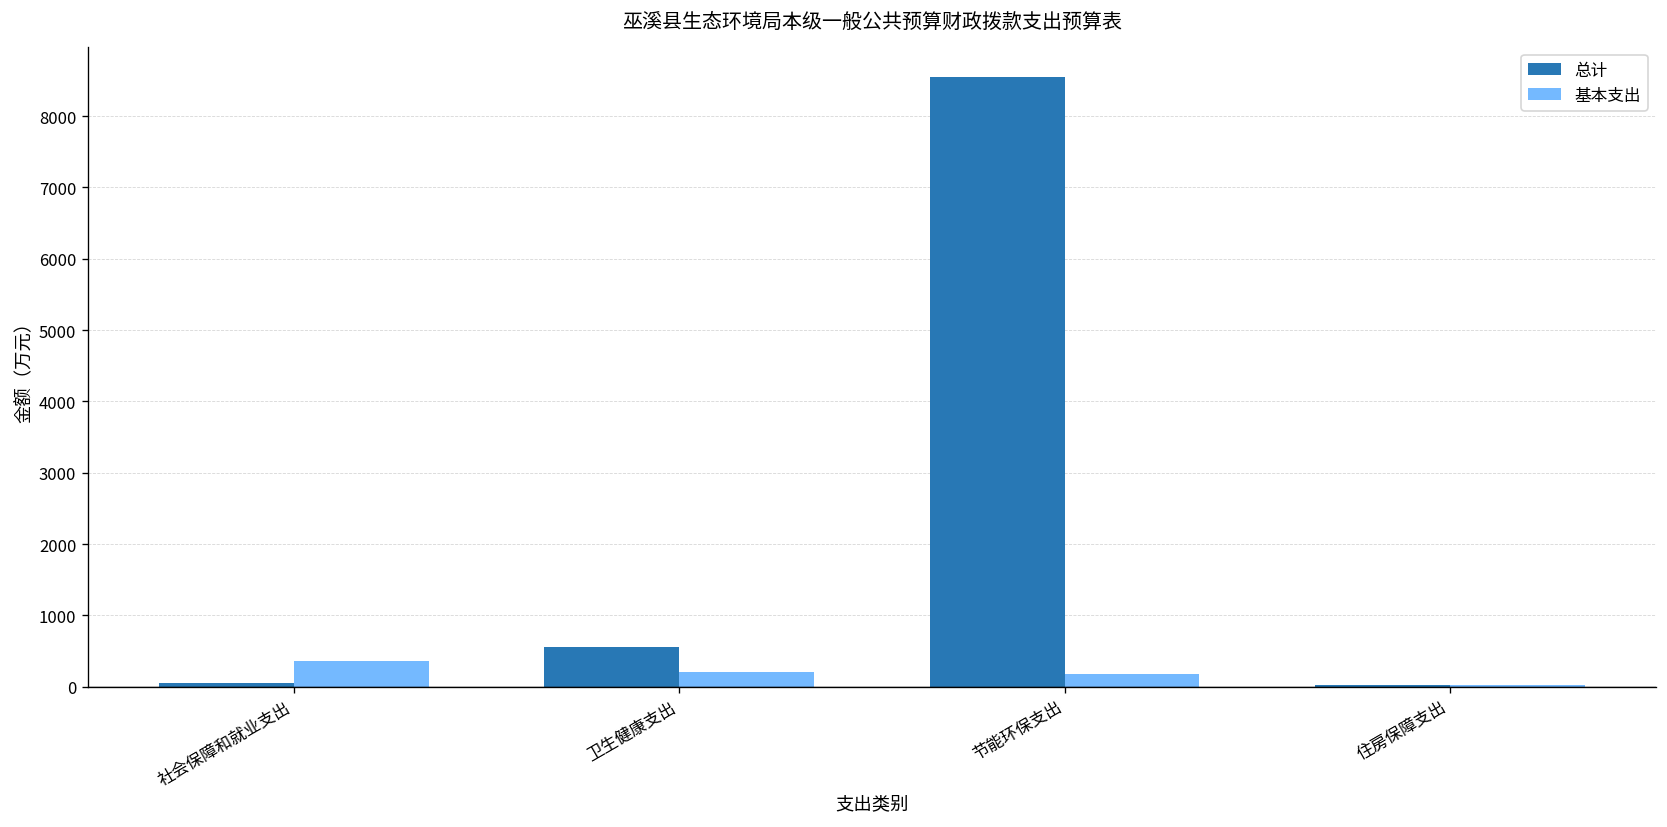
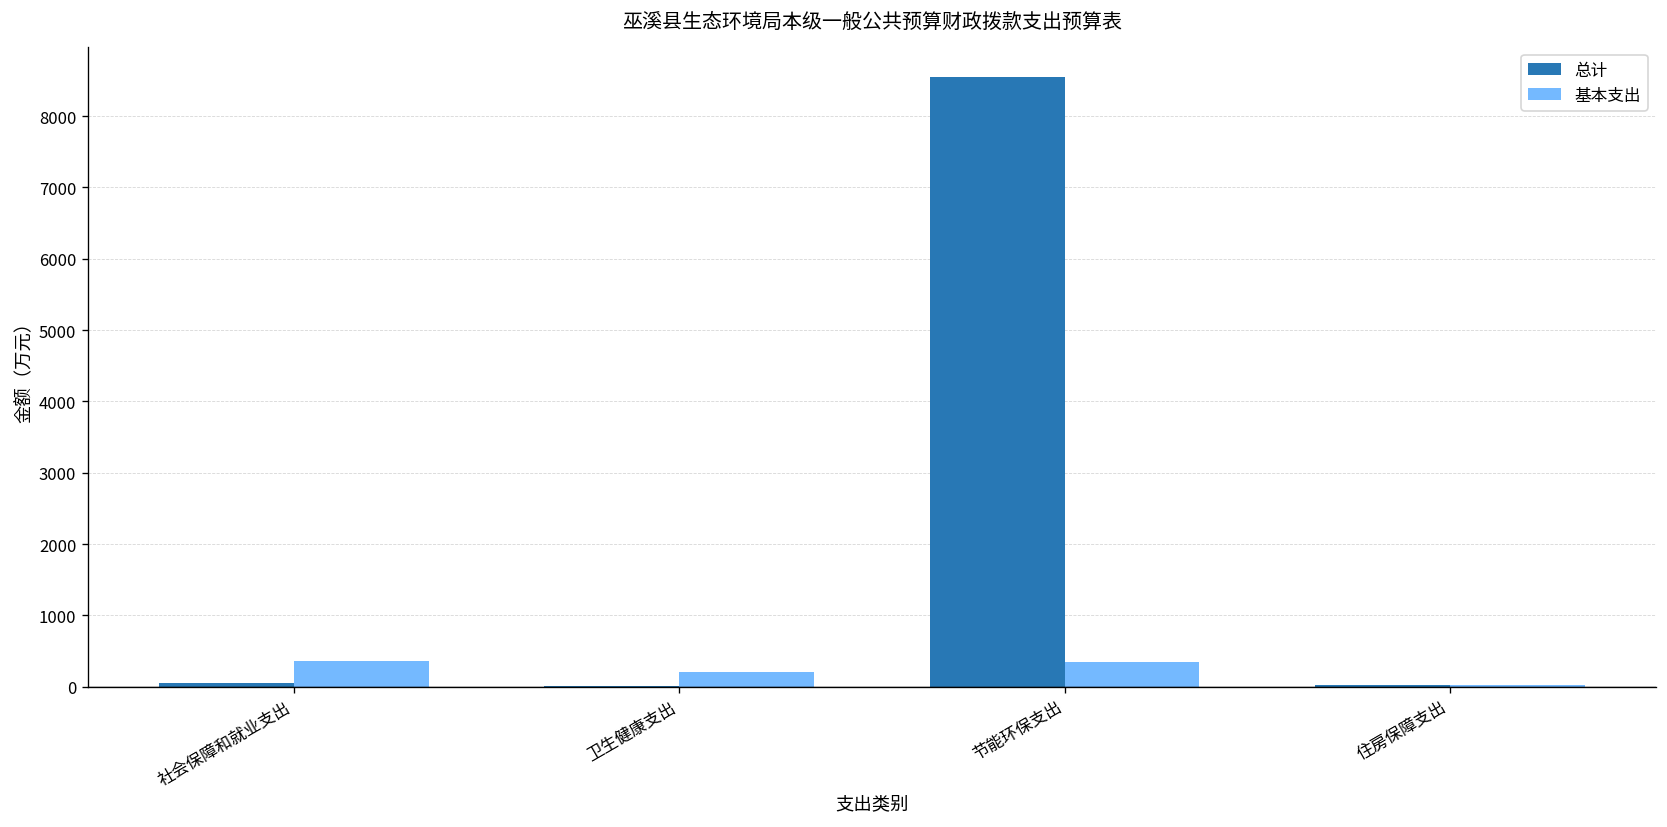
总计, 卫生健康支出: 600 -> 0
基本支出, 节能环保支出: 200 -> 300
